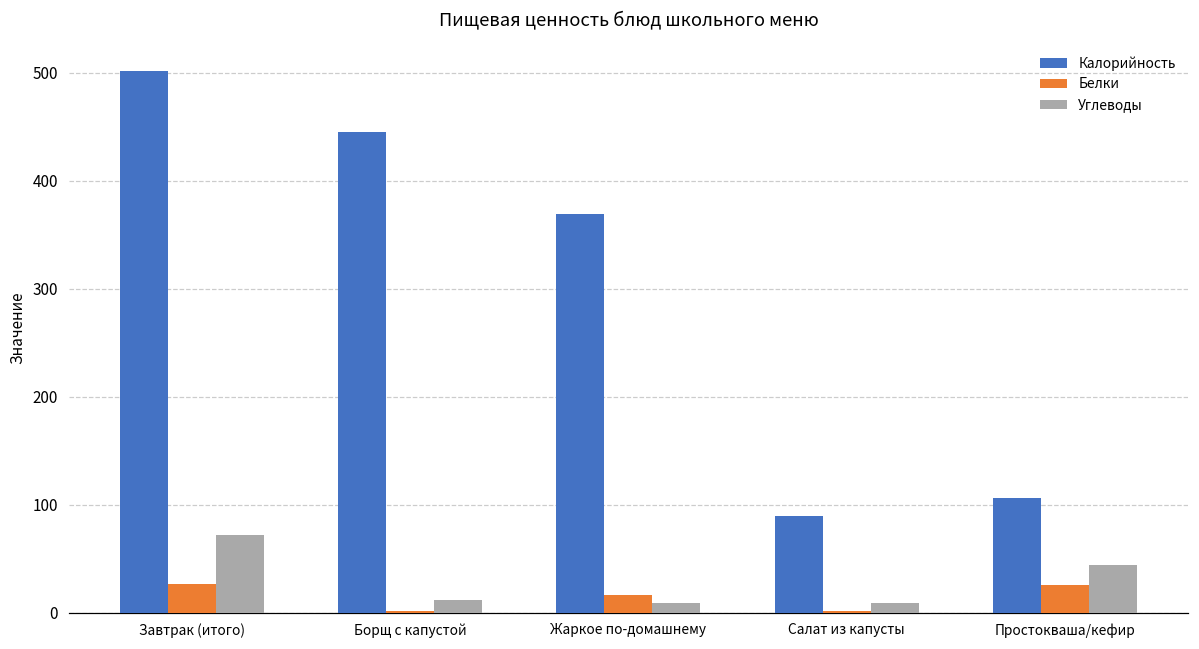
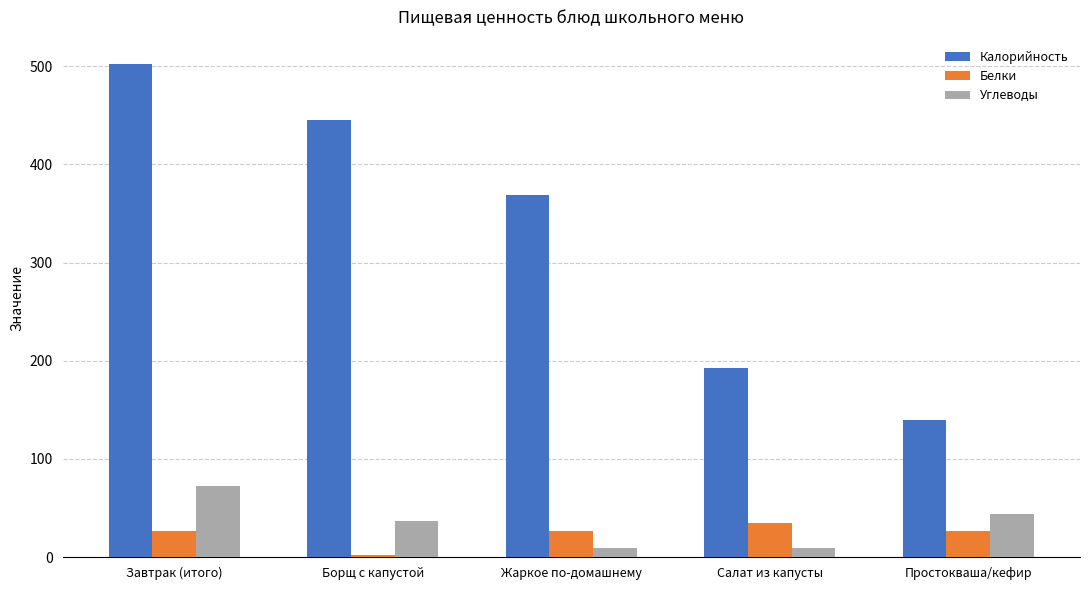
Углеводы, Борщ с капустой: 10 -> 40
Белки, Жаркое по-домашнему: 20 -> 30
Калорийность, Салат из капусты: 90 -> 190
Белки, Салат из капусты: 0 -> 40
Калорийность, Простокваша/кефир: 110 -> 140
